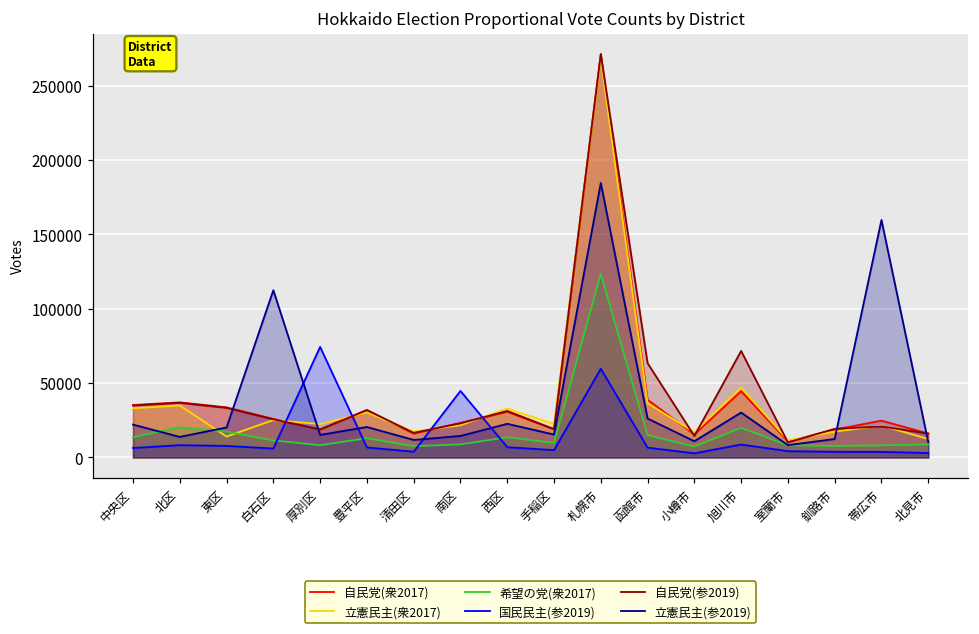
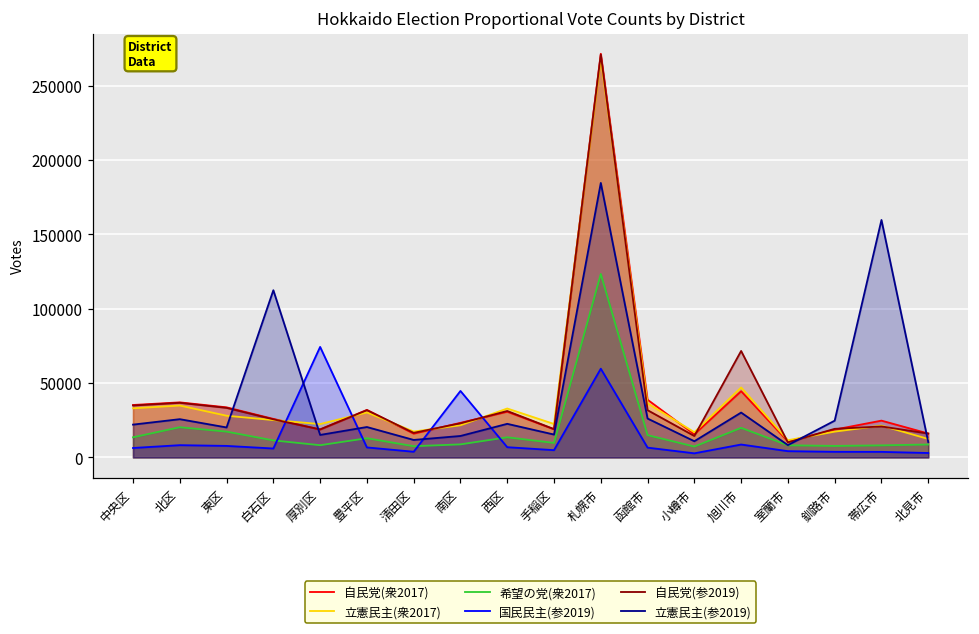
立憲民主(参2019), 北区: 14000 -> 26000
立憲民主(衆2017), 東区: 14000 -> 28000
自民党(参2019), 函館市: 63000 -> 32000
立憲民主(参2019), 釧路市: 12000 -> 25000
